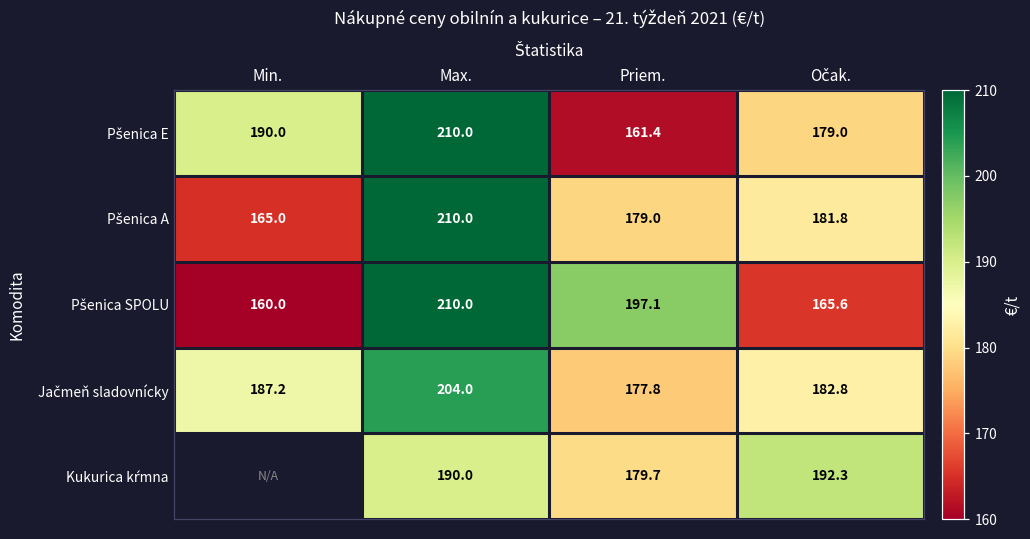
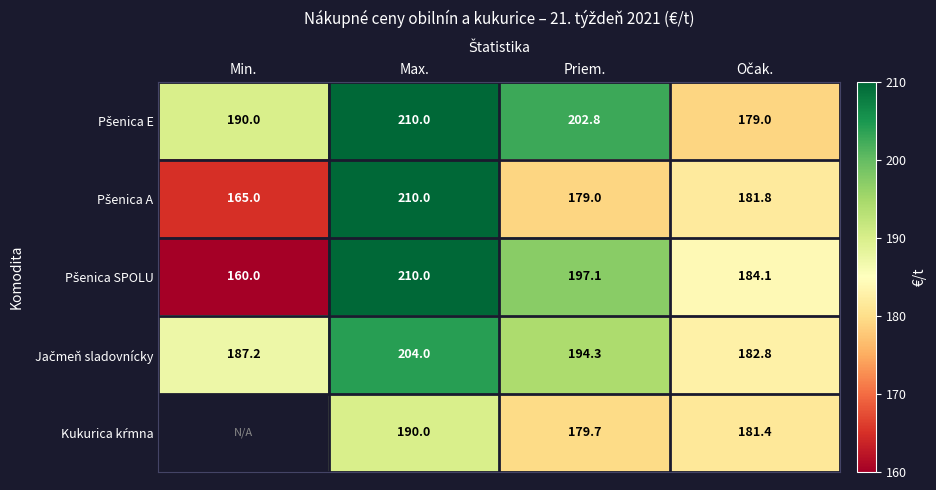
Pšenica E, Priem.: 161.4 -> 202.8
Pšenica SPOLU, Očak.: 165.6 -> 184.1
Jačmeň sladovnícky, Priem.: 177.8 -> 194.3
Kukurica kŕmna, Očak.: 192.3 -> 181.4
